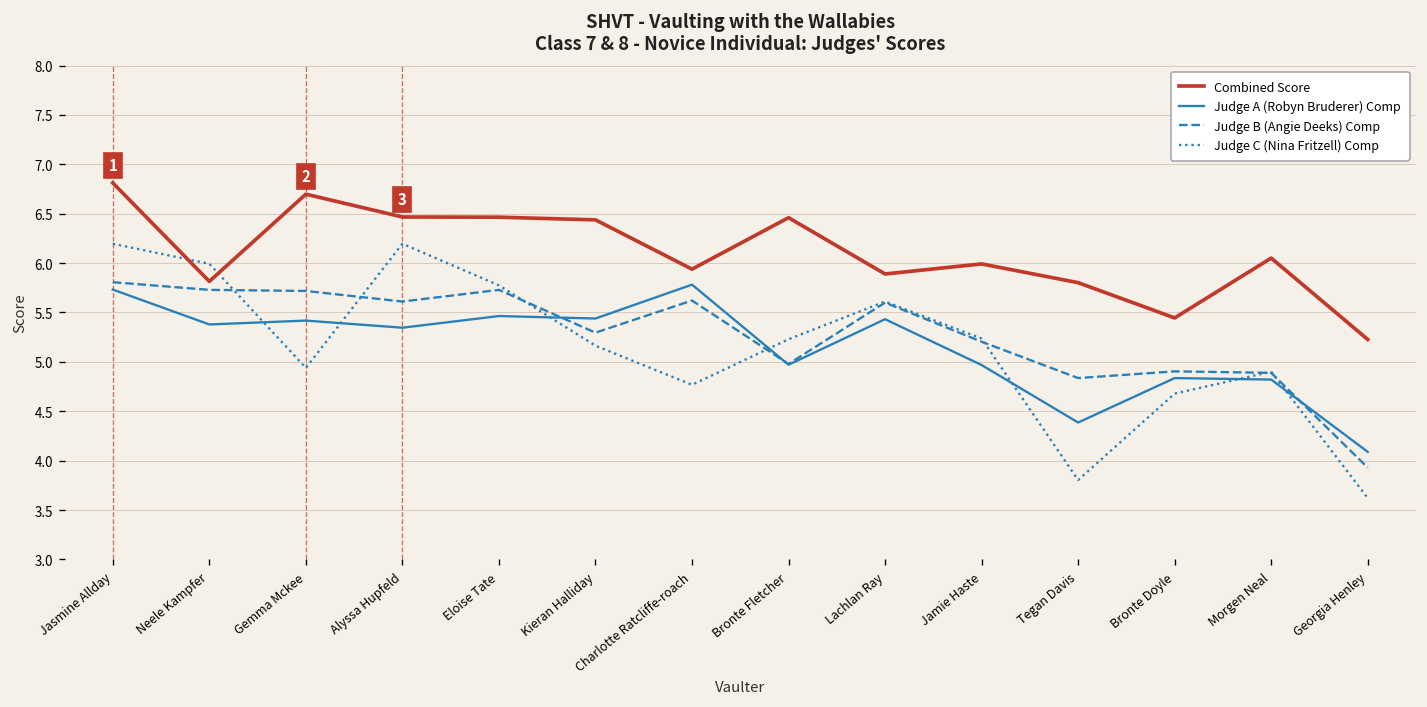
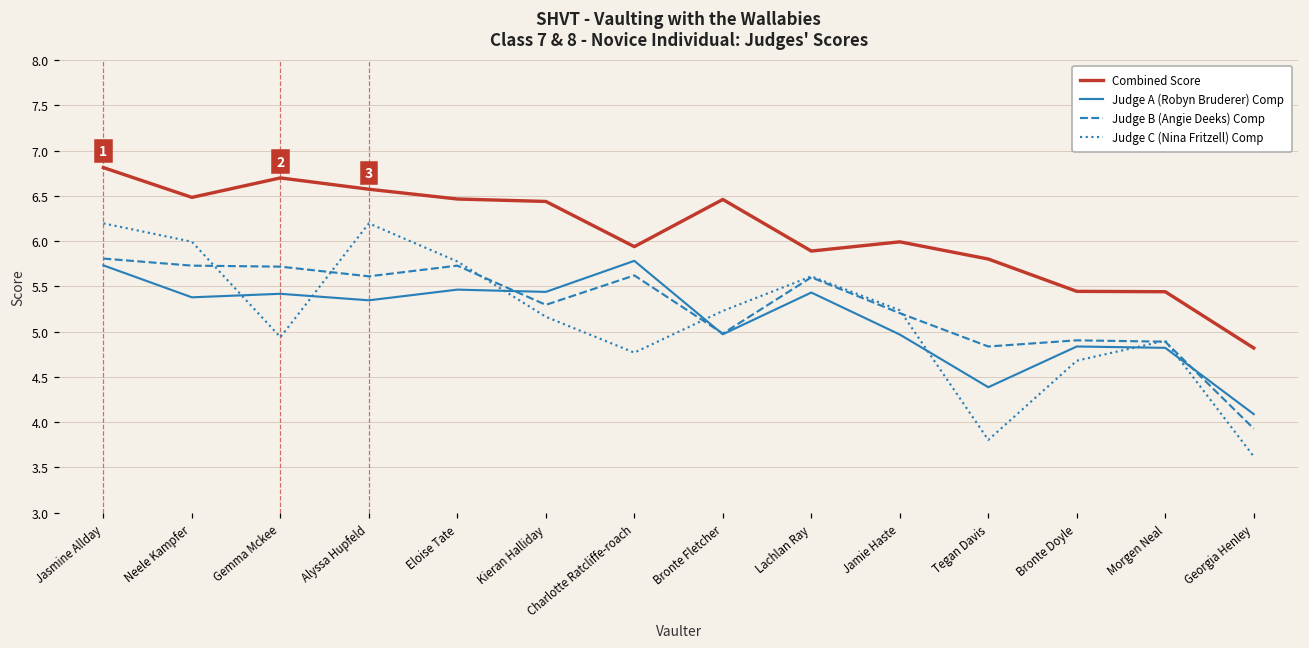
Combined Score, Neele Kampfer: 5.8 -> 6.5
Combined Score, Alyssa Hupfeld: 6.5 -> 6.6
Combined Score, Morgen Neal: 6.1 -> 5.4
Combined Score, Georgia Henley: 5.2 -> 4.8
